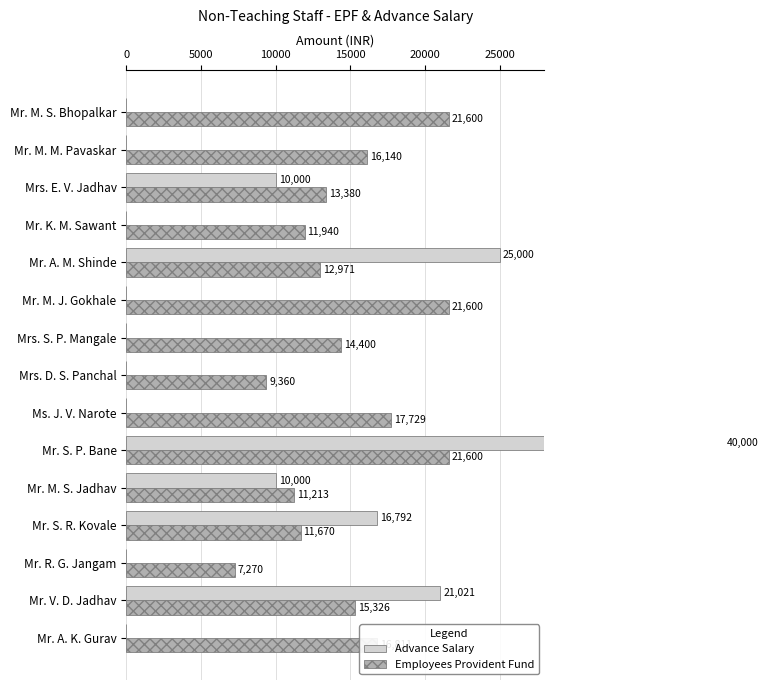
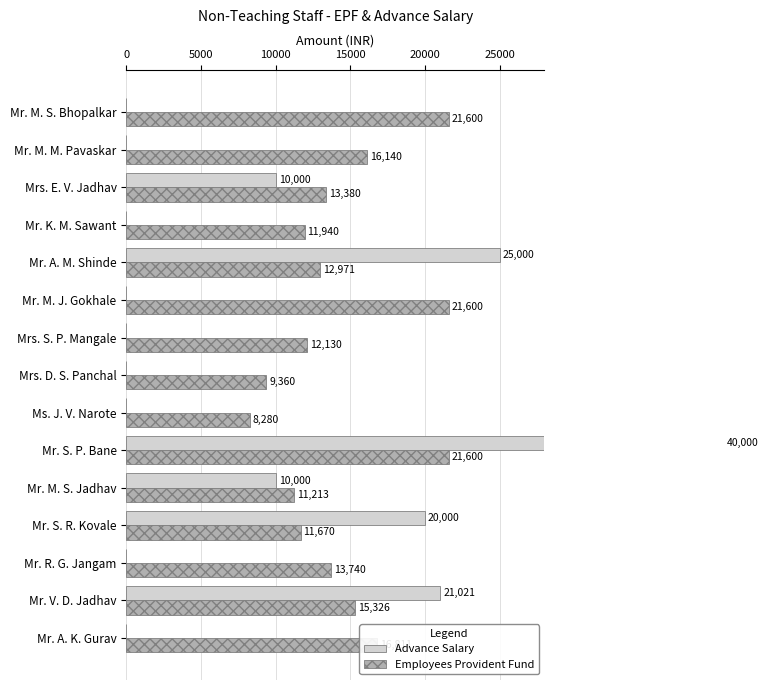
Employees Provident Fund, Mrs. S. P. Mangale: 14,400 -> 12,130
Employees Provident Fund, Ms. J. V. Narote: 17,729 -> 8,280
Advance Salary, Mr. S. R. Kovale: 16,792 -> 20,000
Employees Provident Fund, Mr. R. G. Jangam: 7,270 -> 13,740
